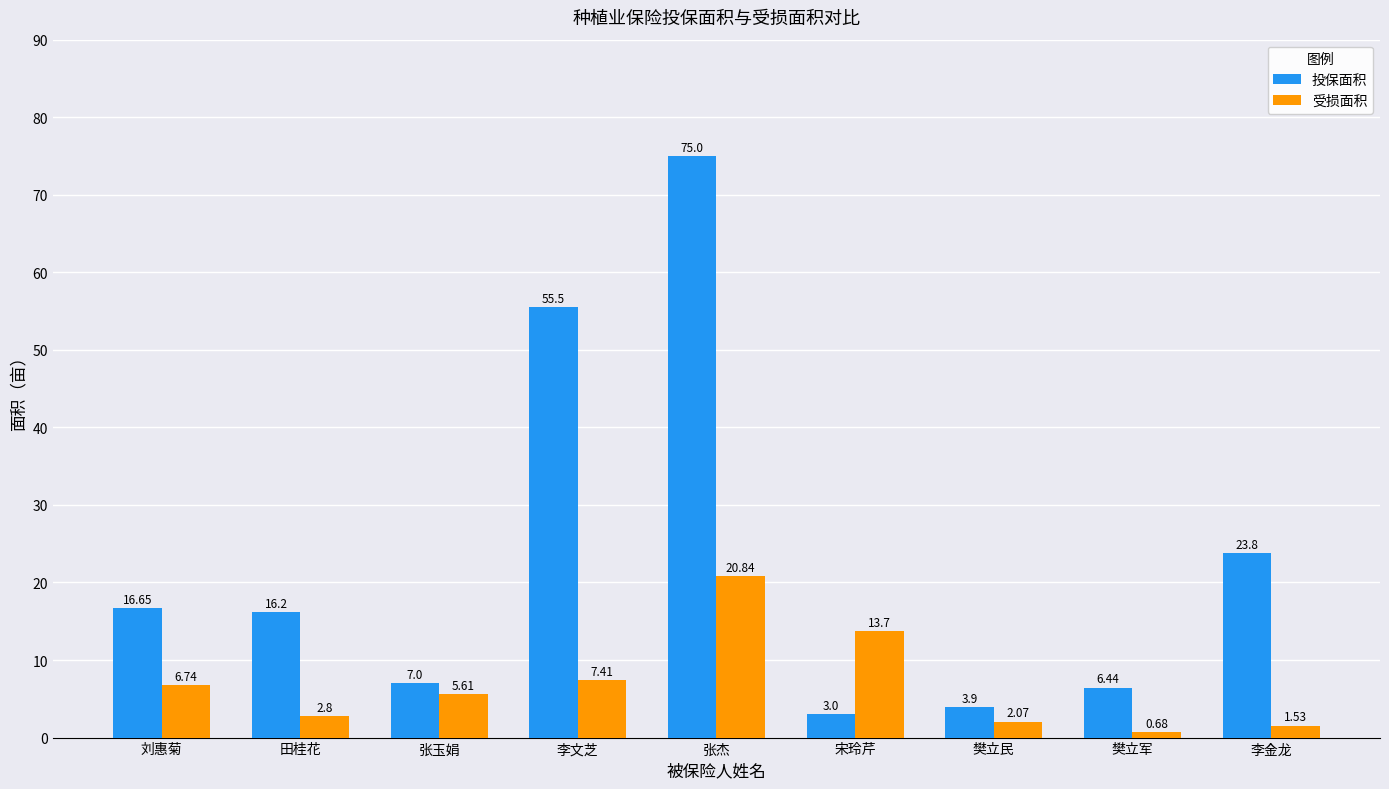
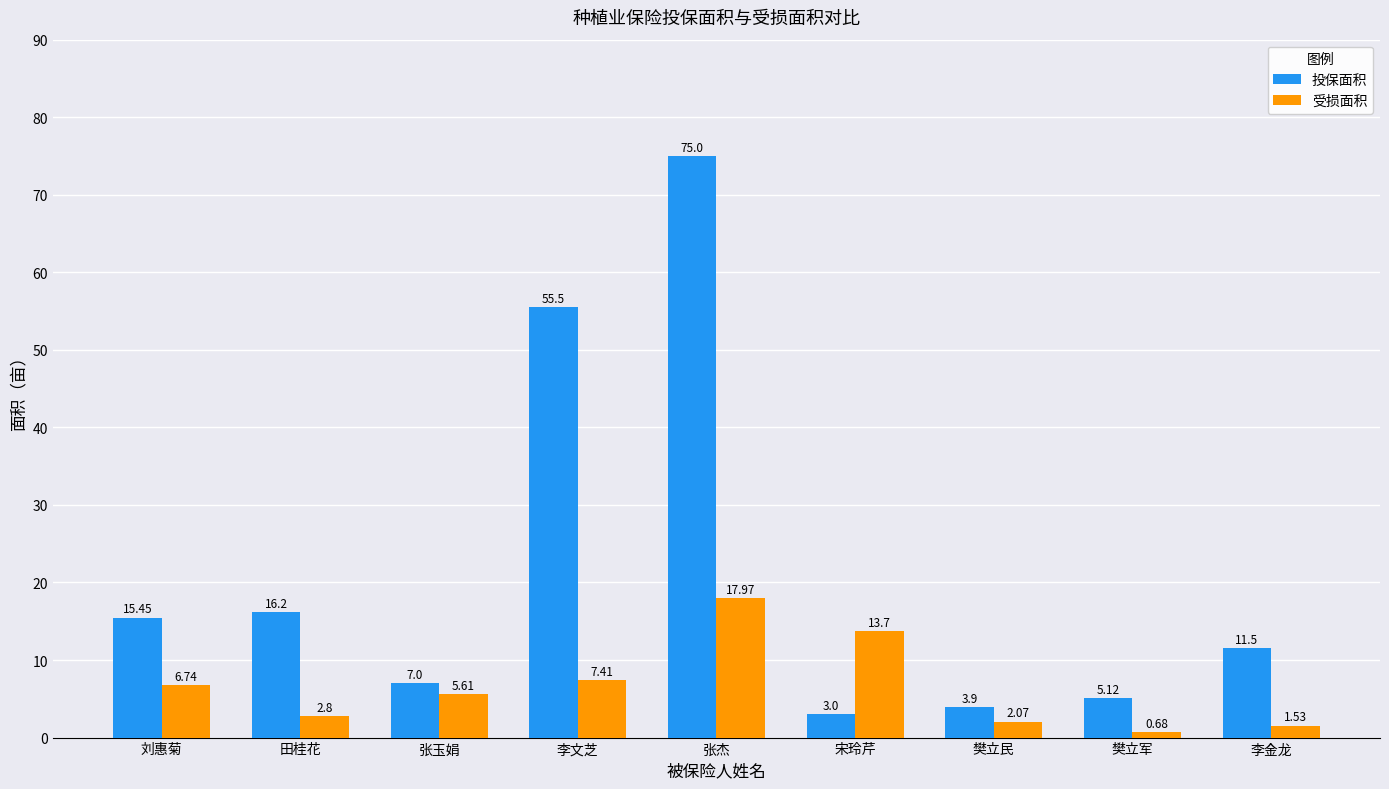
投保面积, 刘惠菊: 16.65 -> 15.45
受损面积, 张杰: 20.84 -> 17.97
投保面积, 樊立军: 6.44 -> 5.12
投保面积, 李金龙: 23.8 -> 11.5
